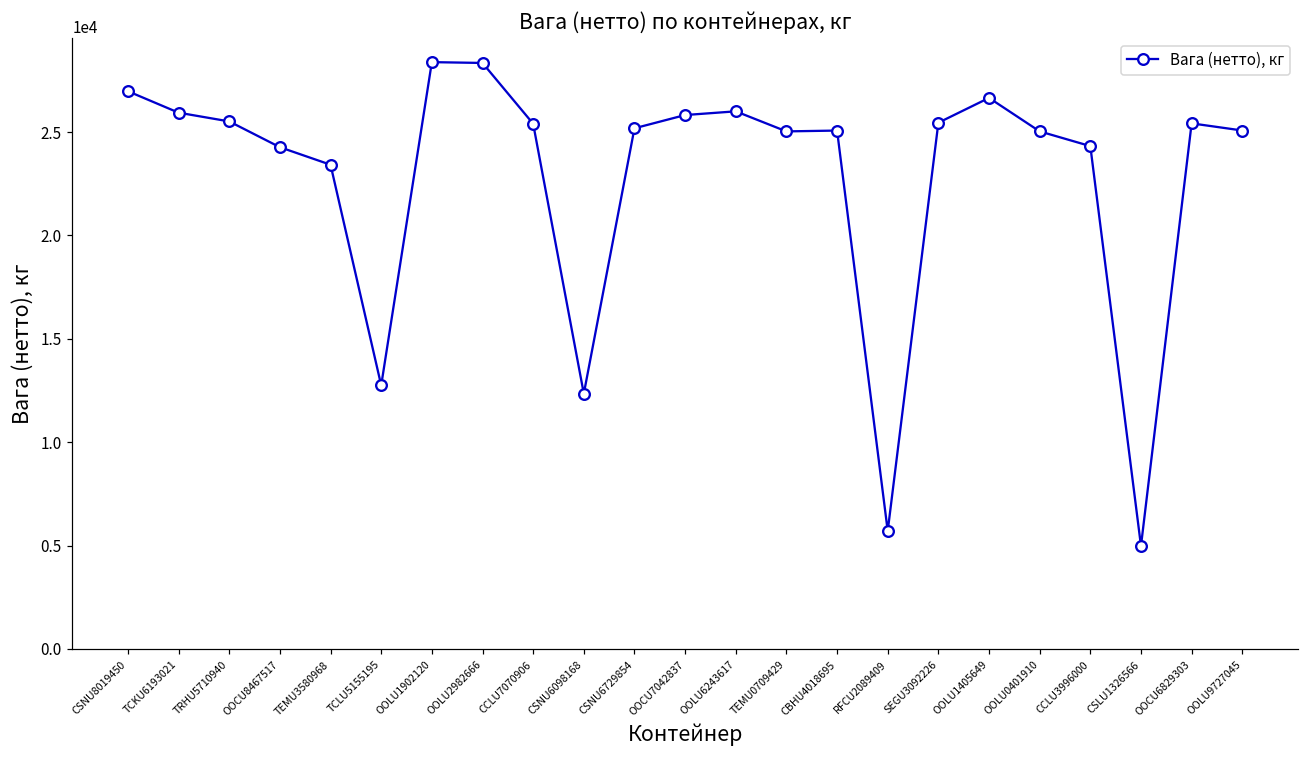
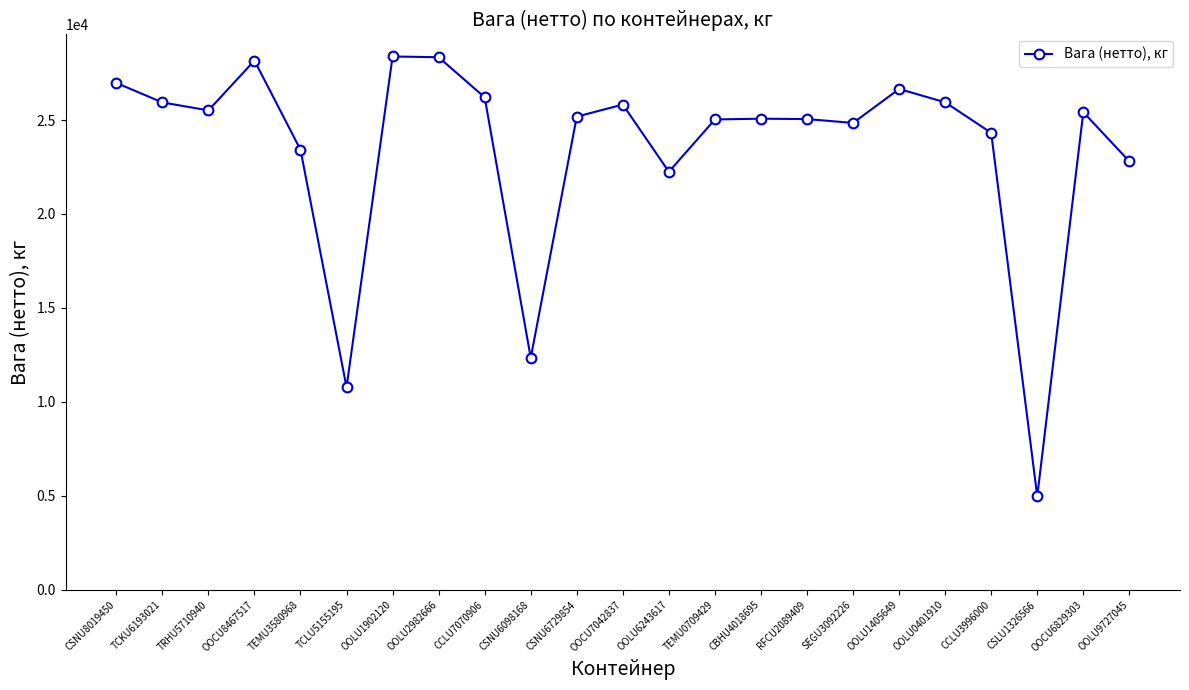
OOCU8467517: 24300 -> 28200
TCLU5155195: 12700 -> 10800
CCLU7070906: 25400 -> 26200
OOLU6243617: 26000 -> 22200
RFCU2089409: 5700 -> 25100
SEGU3092226: 25500 -> 24800
OOLU0401910: 25000 -> 25900
OOLU9727045: 25100 -> 22800
